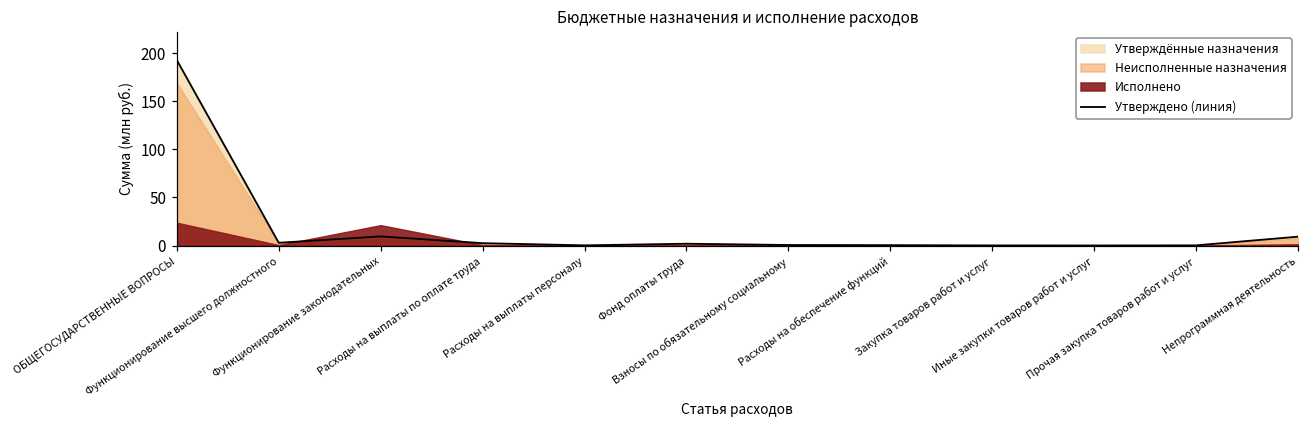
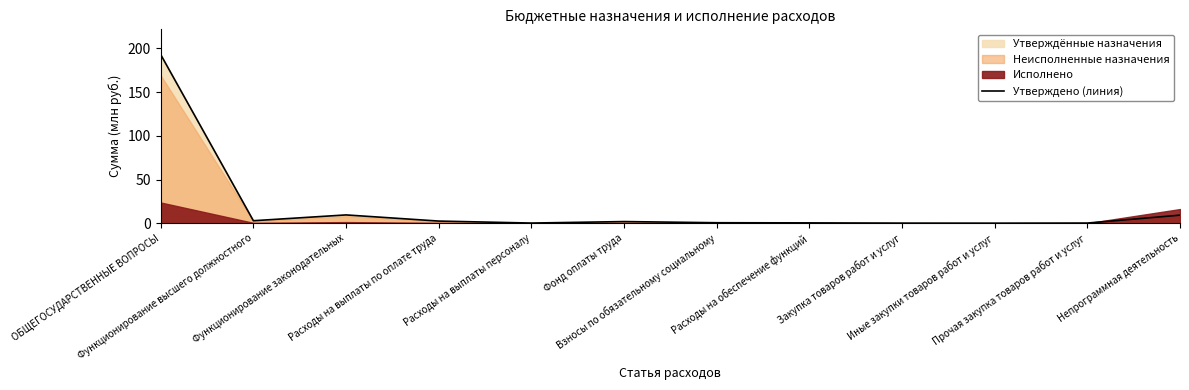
Исполнено, Функционирование законодательных: 20 -> 0
Исполнено, Непрограммная деятельность: 0 -> 20
